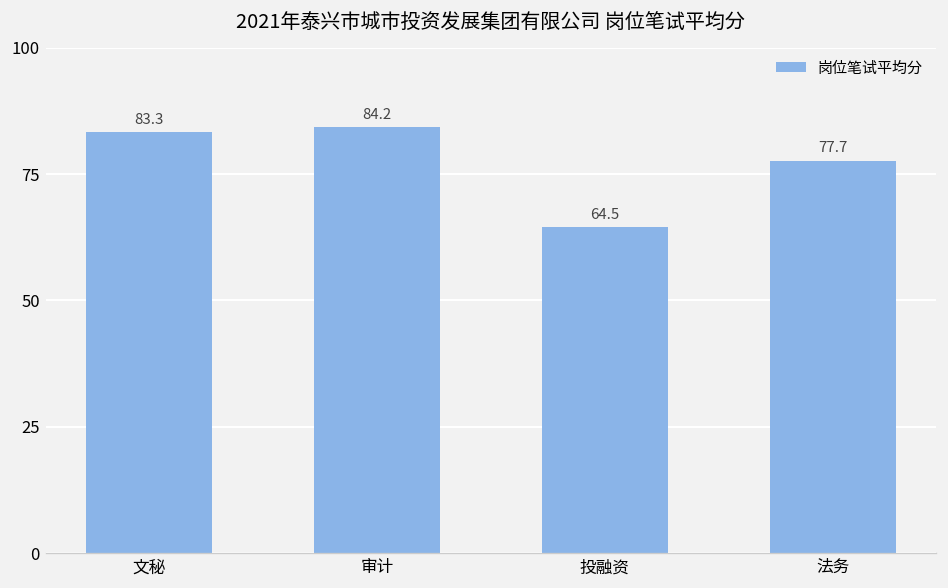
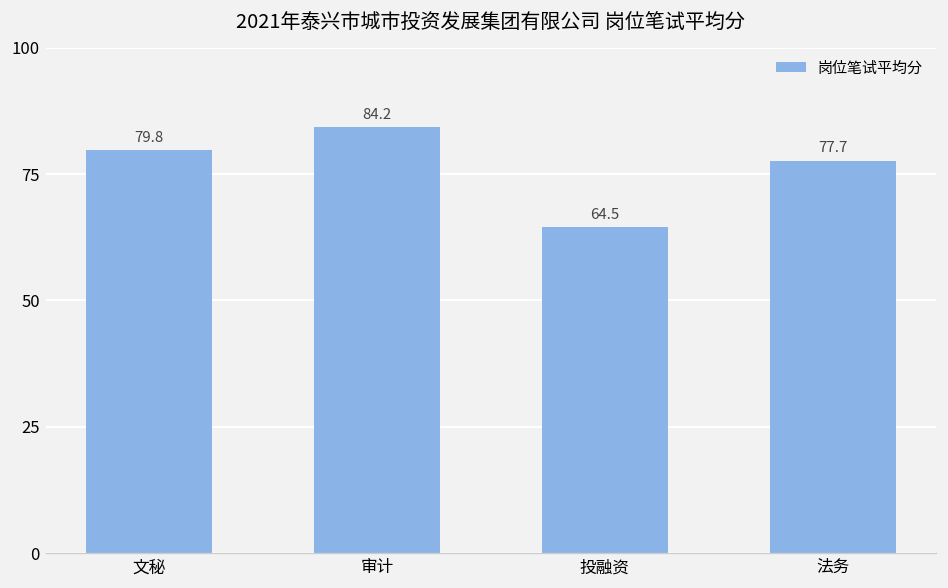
文秘: 83.3 -> 79.8
